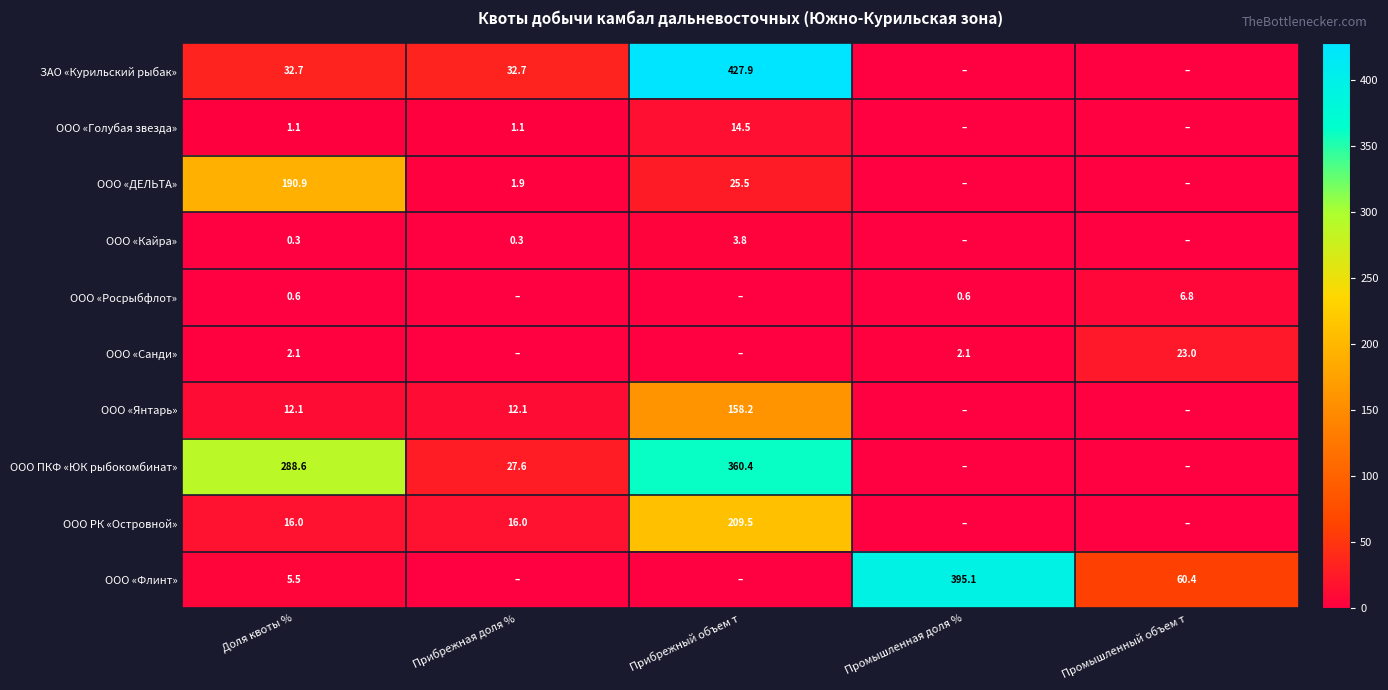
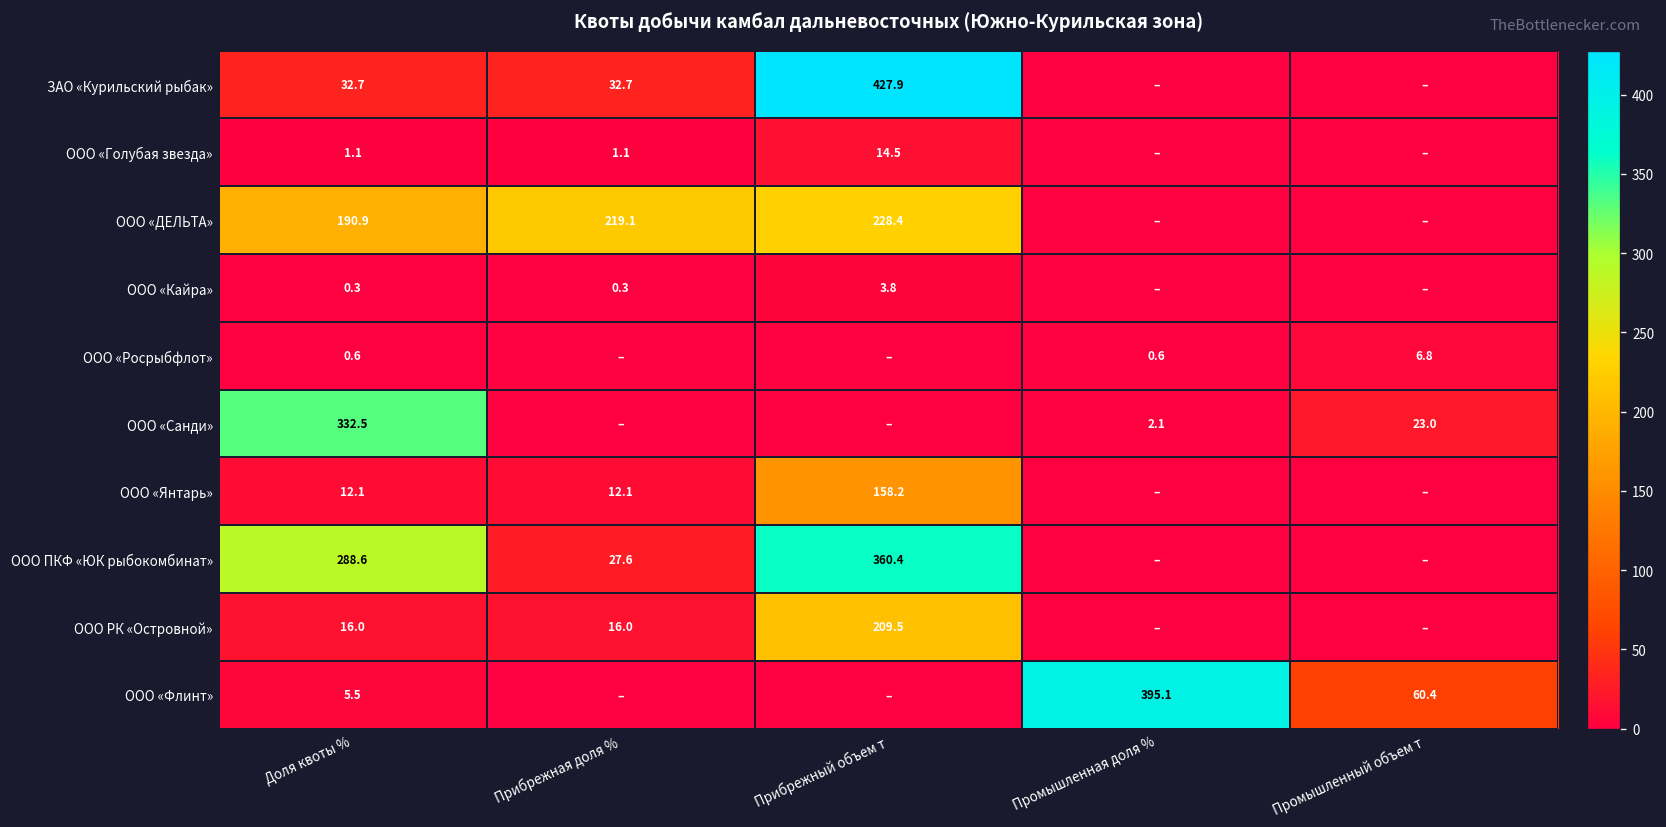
ООО «ДЕЛЬТА», Прибрежная доля %: 1.9 -> 219.1
ООО «ДЕЛЬТА», Прибрежный объем т: 25.5 -> 228.4
ООО «Санди», Доля квоты %: 2.1 -> 332.5
